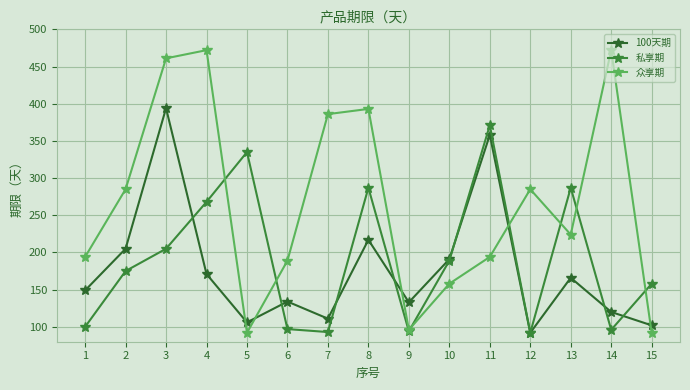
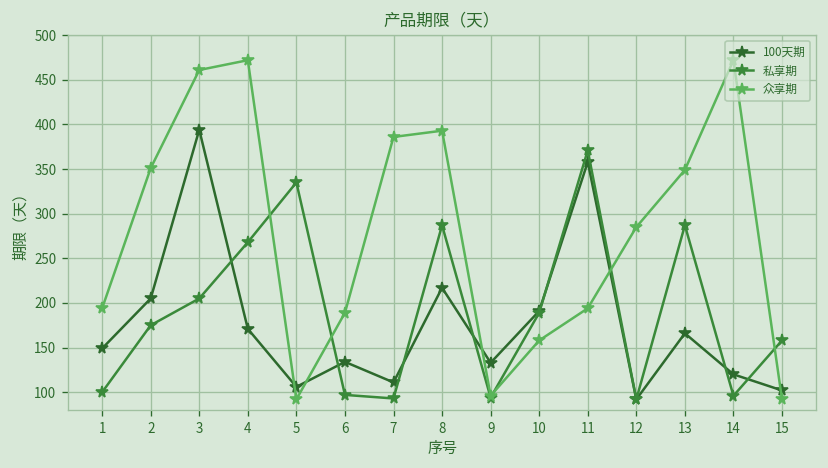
众享期, 2: 290 -> 350
众享期, 13: 220 -> 350
